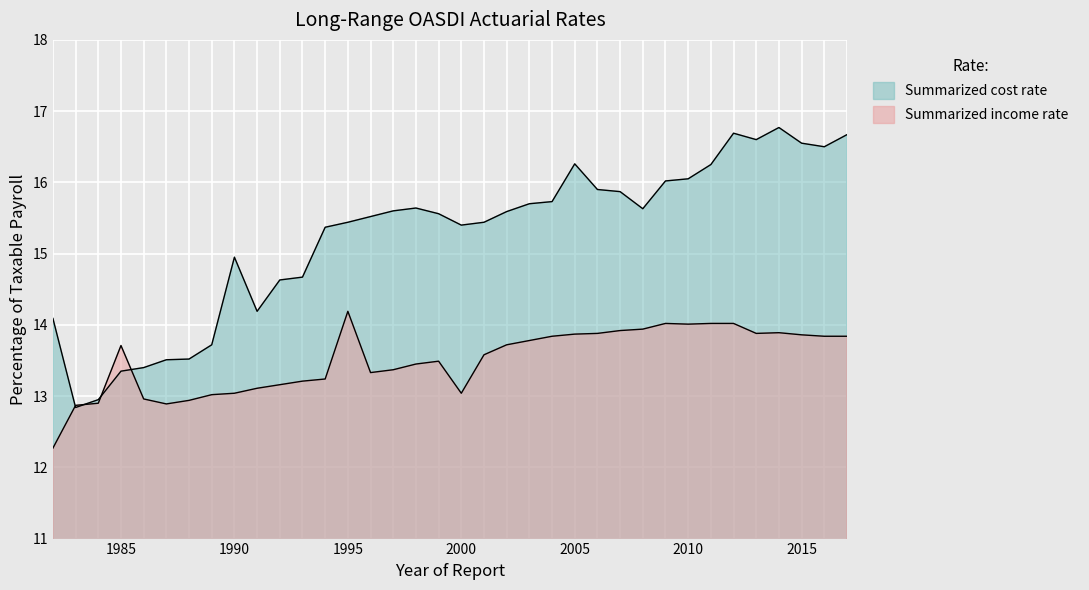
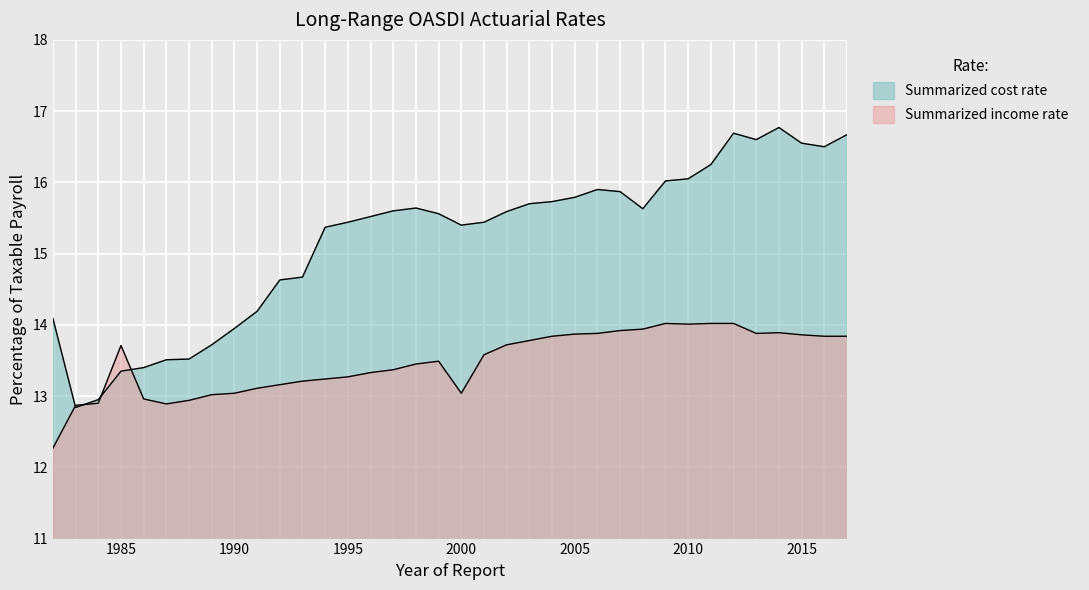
Summarized cost rate, 1990: 15.0 -> 14.0
Summarized income rate, 1995: 14.2 -> 13.3
Summarized cost rate, 2005: 16.3 -> 15.8
